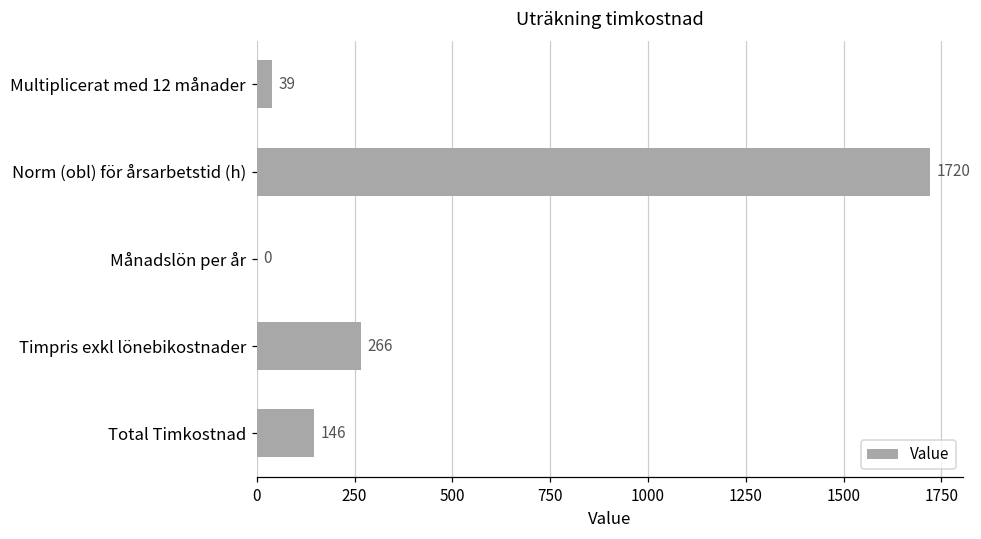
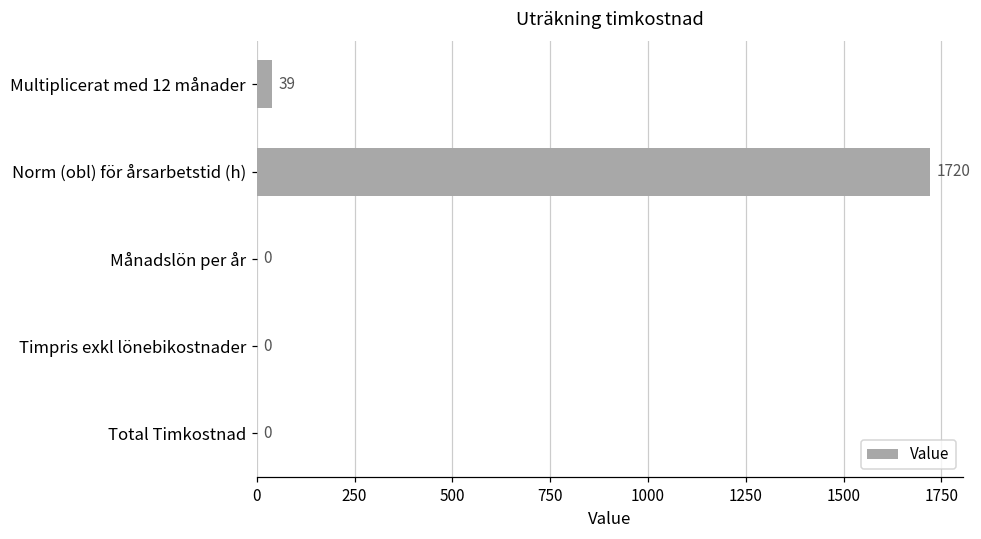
Timpris exkl lönebikostnader: 266 -> 0
Total Timkostnad: 146 -> 0
